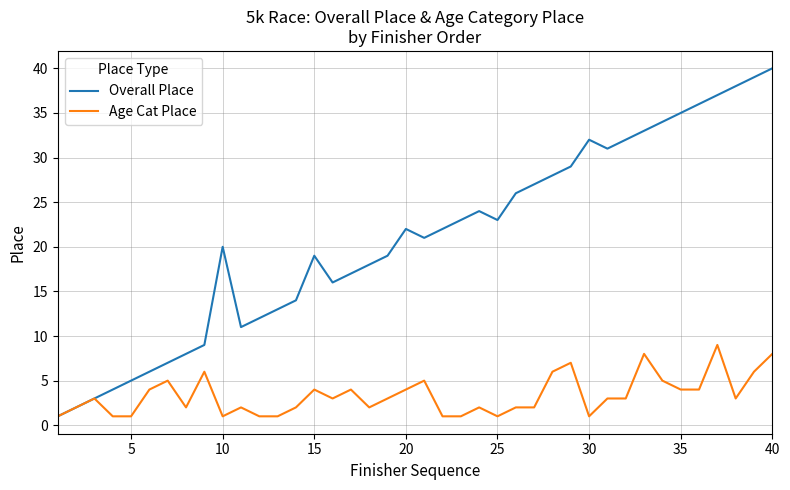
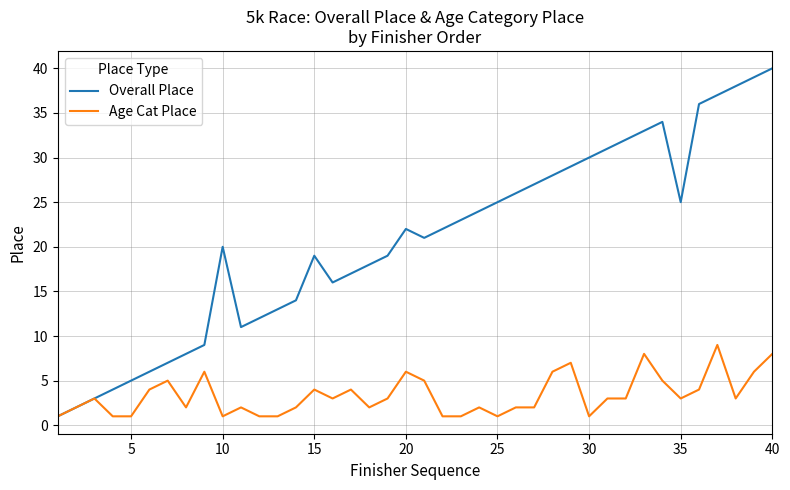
Age Cat Place, 20: 4 -> 6
Overall Place, 25: 23 -> 25
Overall Place, 30: 32 -> 30
Overall Place, 35: 35 -> 25
Age Cat Place, 35: 4 -> 3
